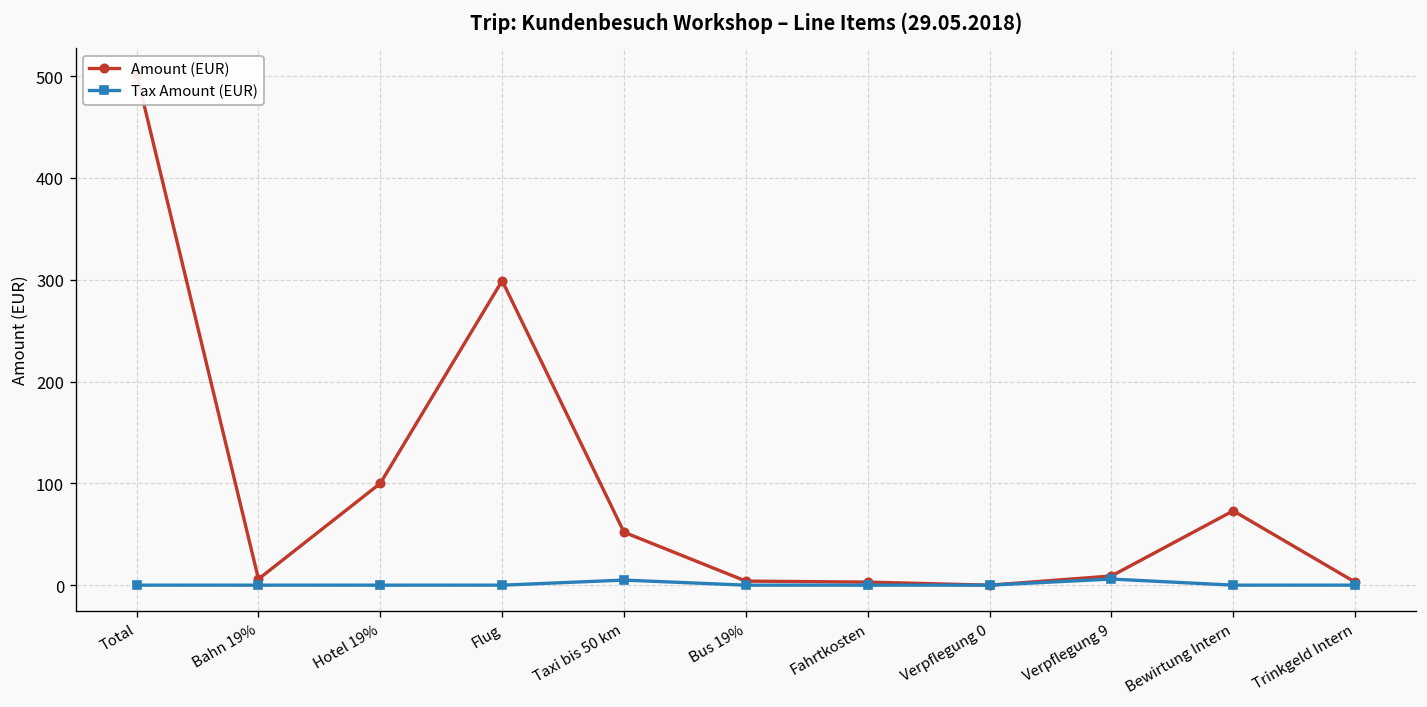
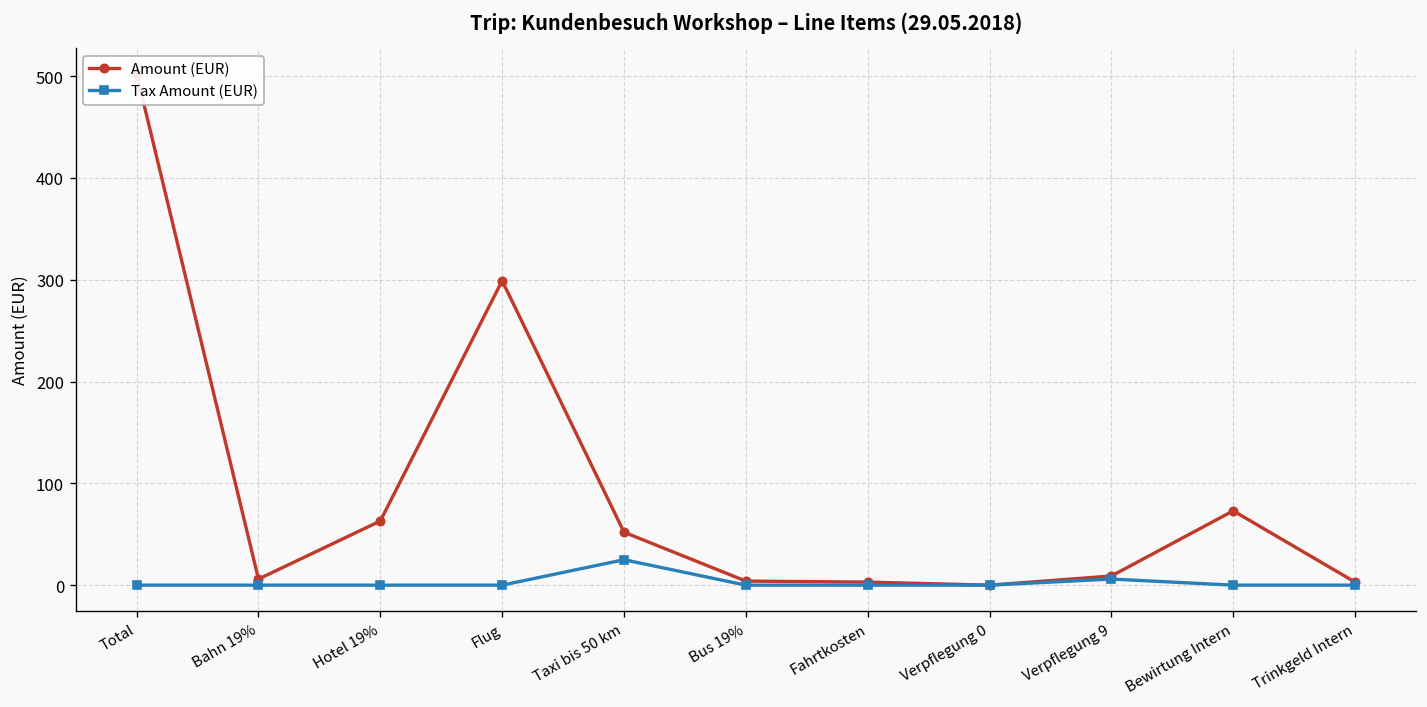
Amount (EUR), Hotel 19%: 100 -> 60
Tax Amount (EUR), Taxi bis 50 km: 10 -> 30
